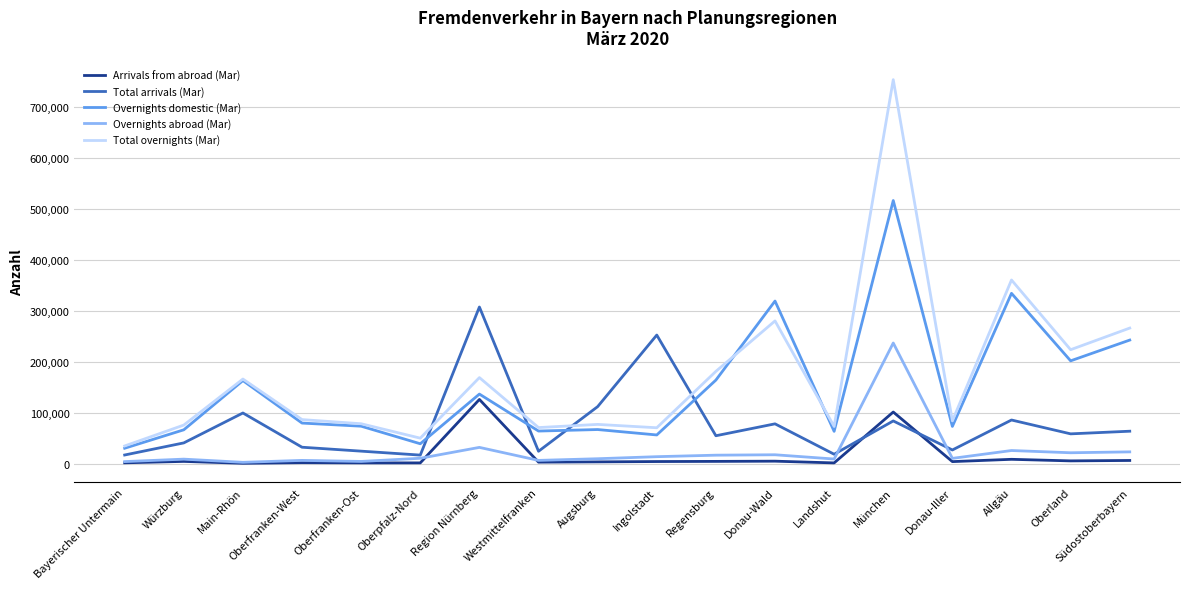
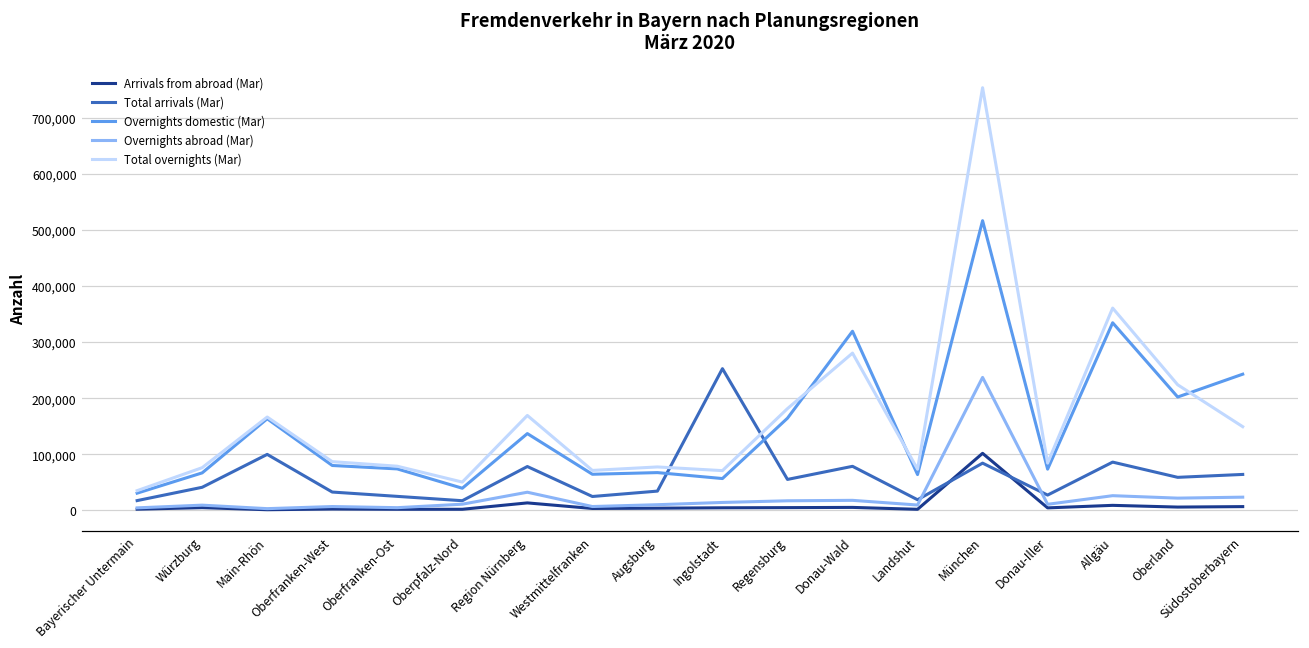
Arrivals from abroad (Mar), Region Nürnberg: 130,000 -> 10,000
Total arrivals (Mar), Region Nürnberg: 310,000 -> 80,000
Total arrivals (Mar), Augsburg: 110,000 -> 30,000
Total overnights (Mar), Südostoberbayern: 270,000 -> 150,000
